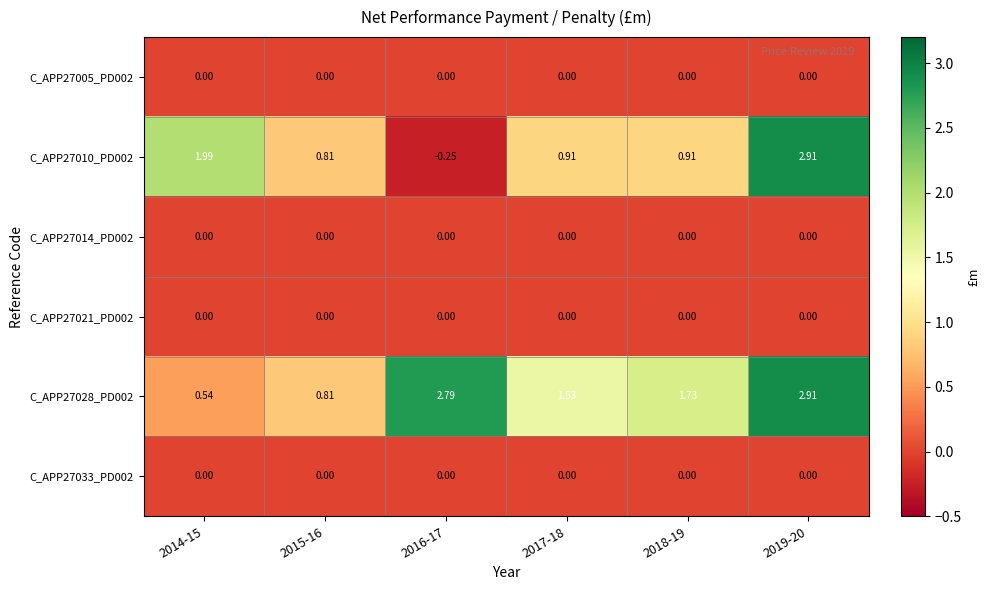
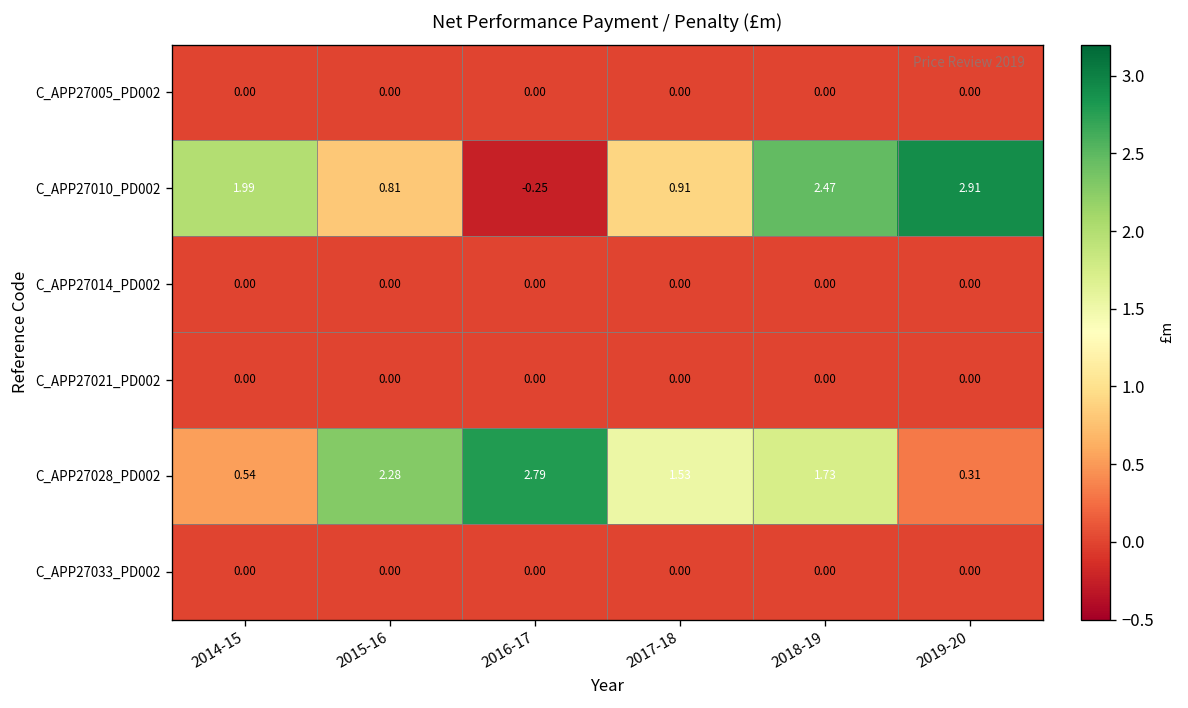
C_APP27010_PD002, 2018-19: 0.91 -> 2.47
C_APP27028_PD002, 2015-16: 0.81 -> 2.28
C_APP27028_PD002, 2019-20: 2.91 -> 0.31
